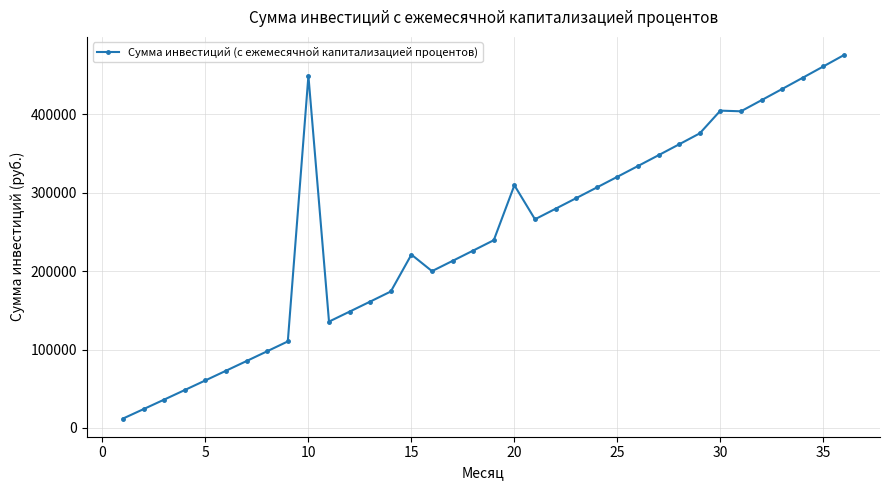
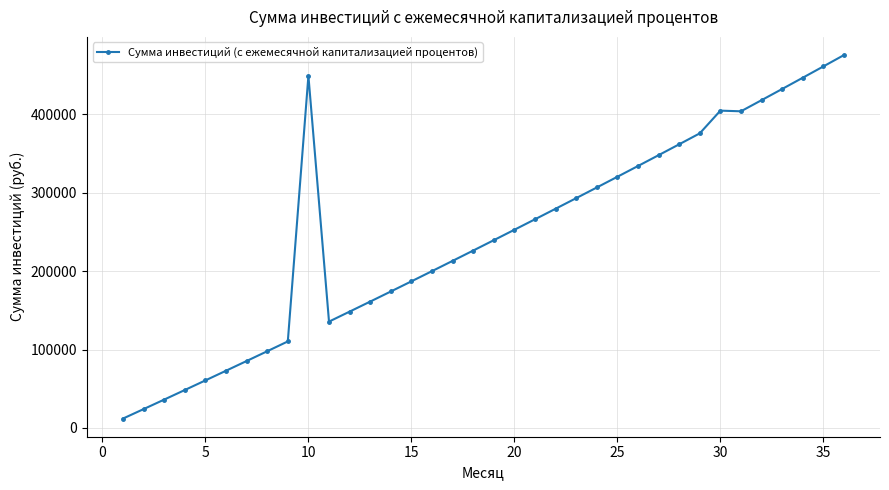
15: 220000 -> 190000
20: 310000 -> 250000
